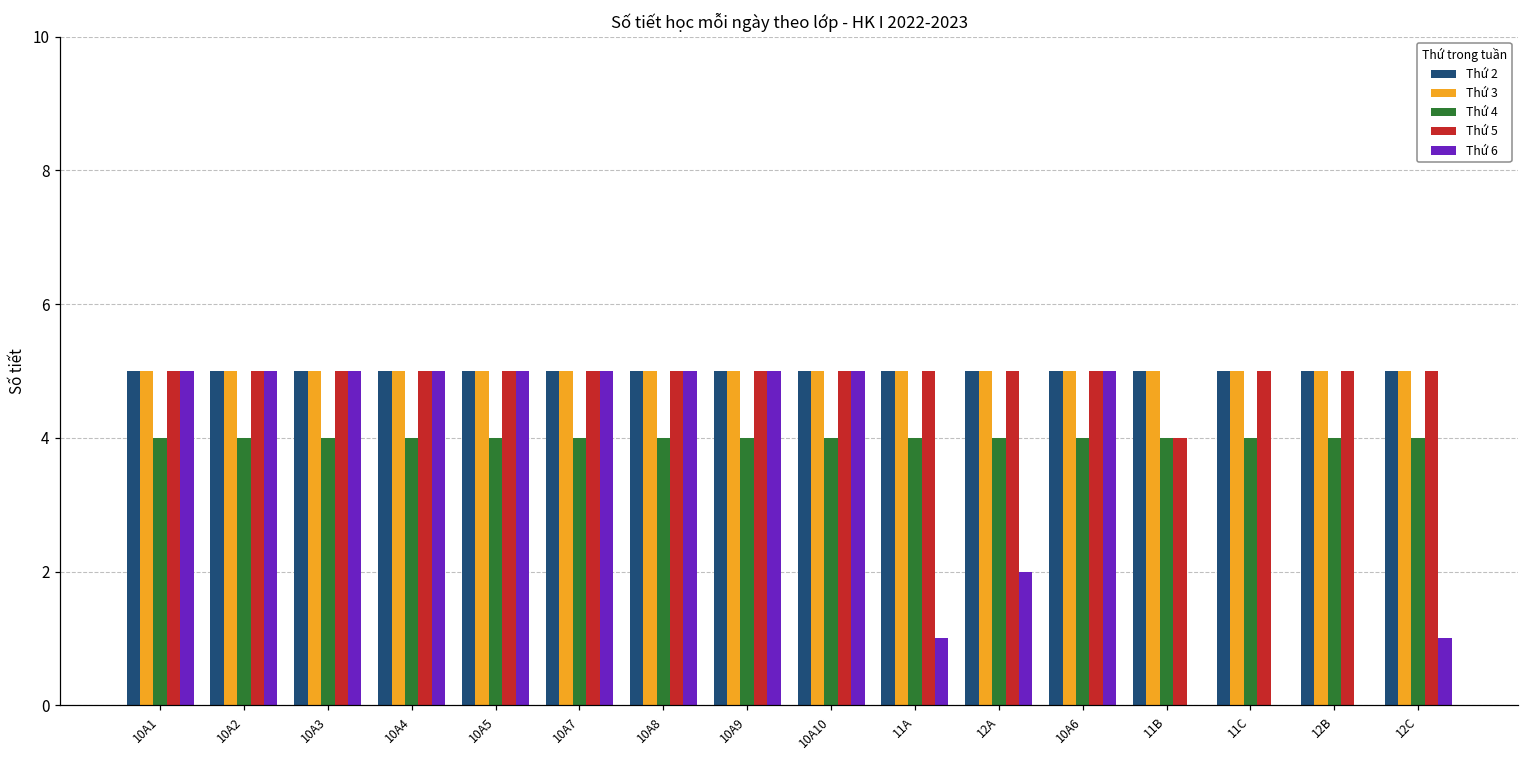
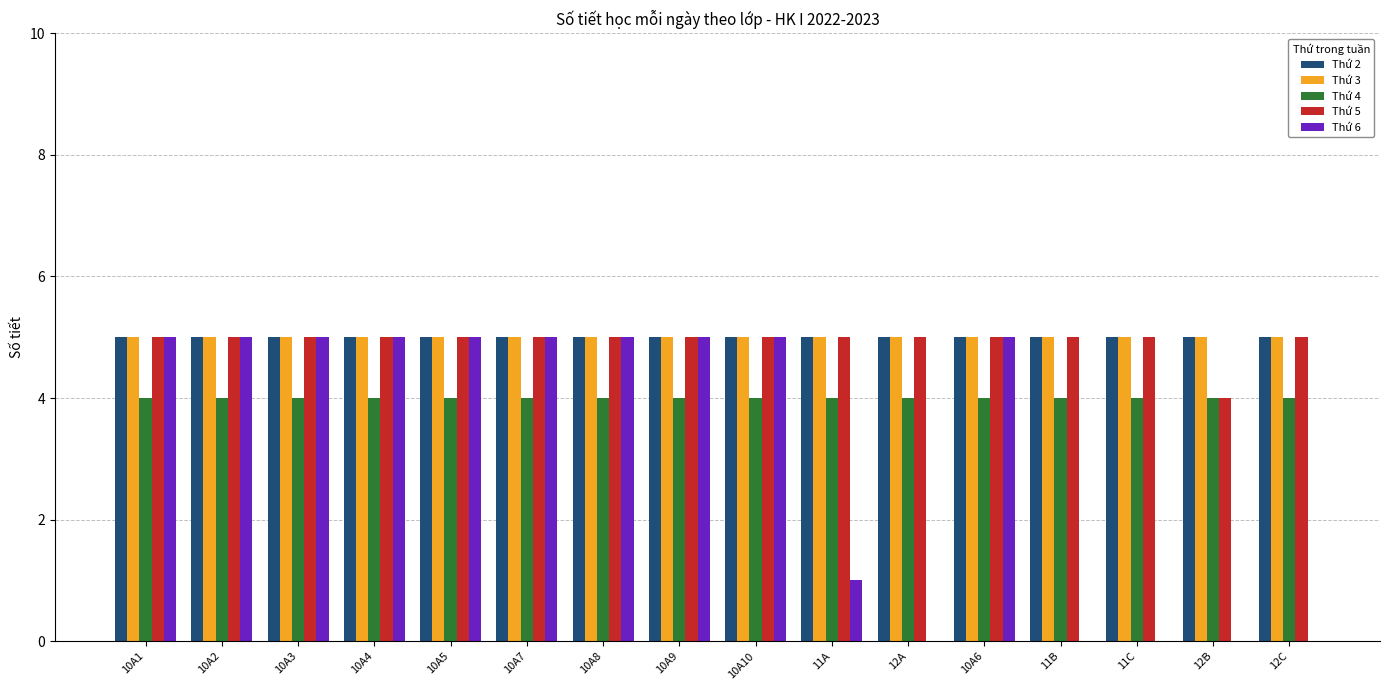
Thứ 6, 12A: 2 -> 0
Thứ 5, 11B: 4 -> 5
Thứ 5, 12B: 5 -> 4
Thứ 6, 12C: 1 -> 0
